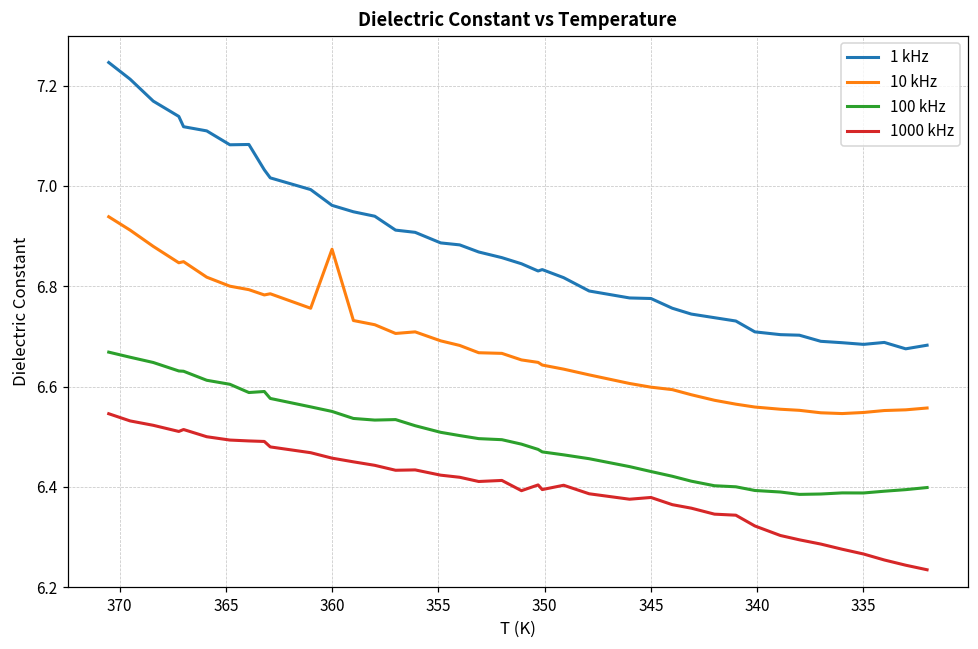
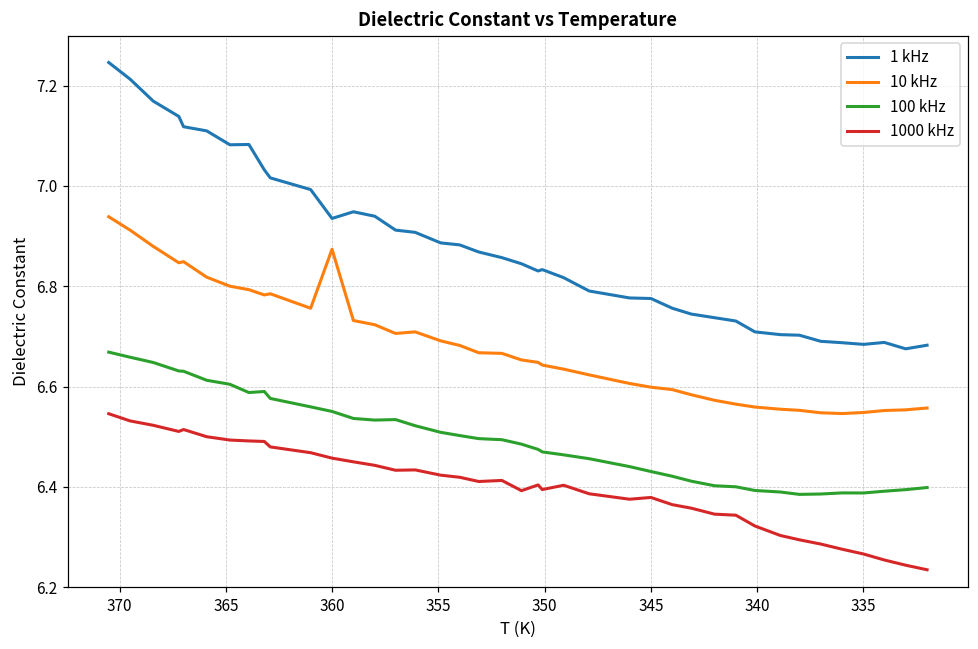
1 kHz, 360: 6.96 -> 6.94
